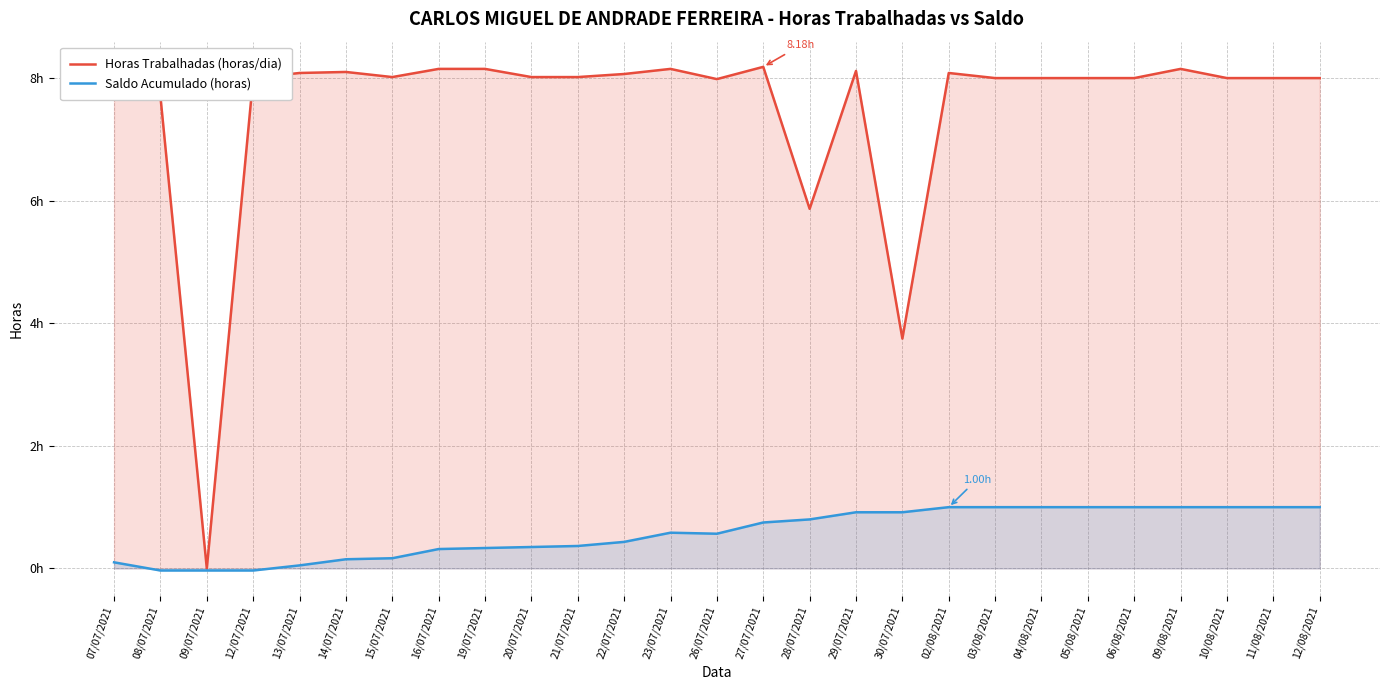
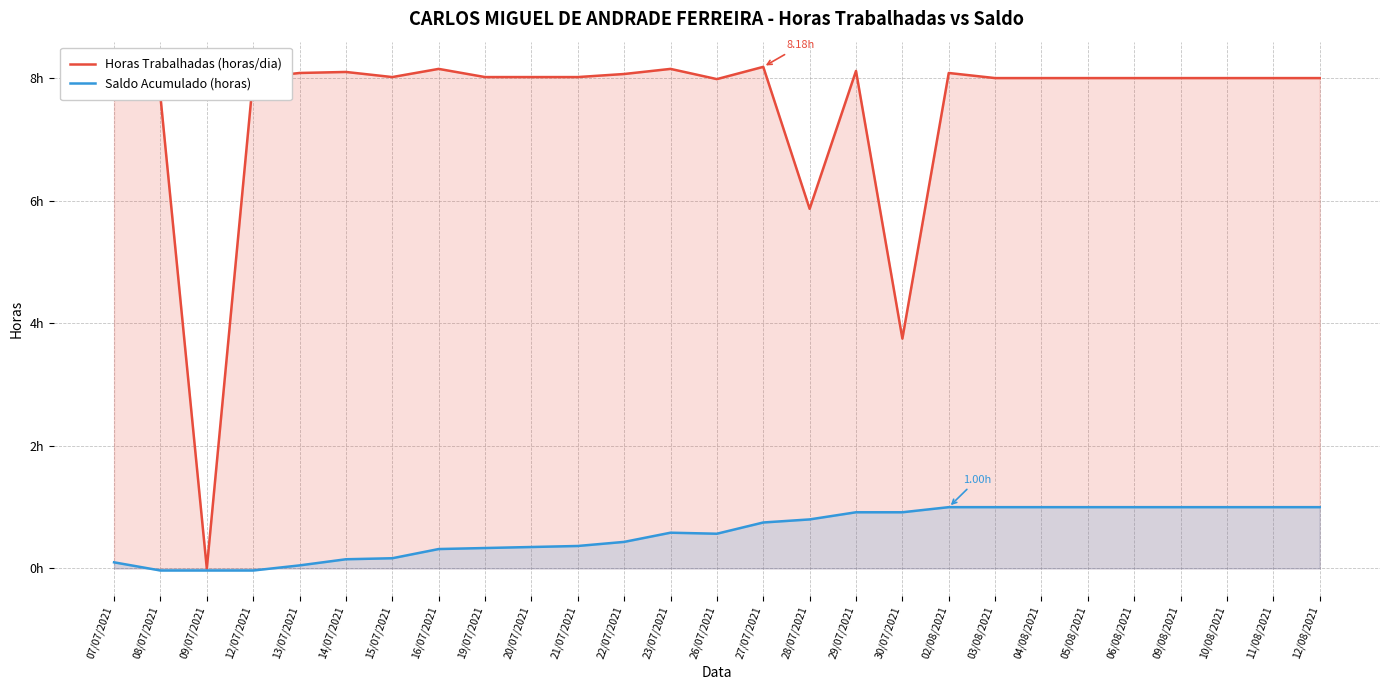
Horas Trabalhadas (horas/dia), 19/07/2021: 8.2h -> 8.0h
Horas Trabalhadas (horas/dia), 09/08/2021: 8.2h -> 8.0h
